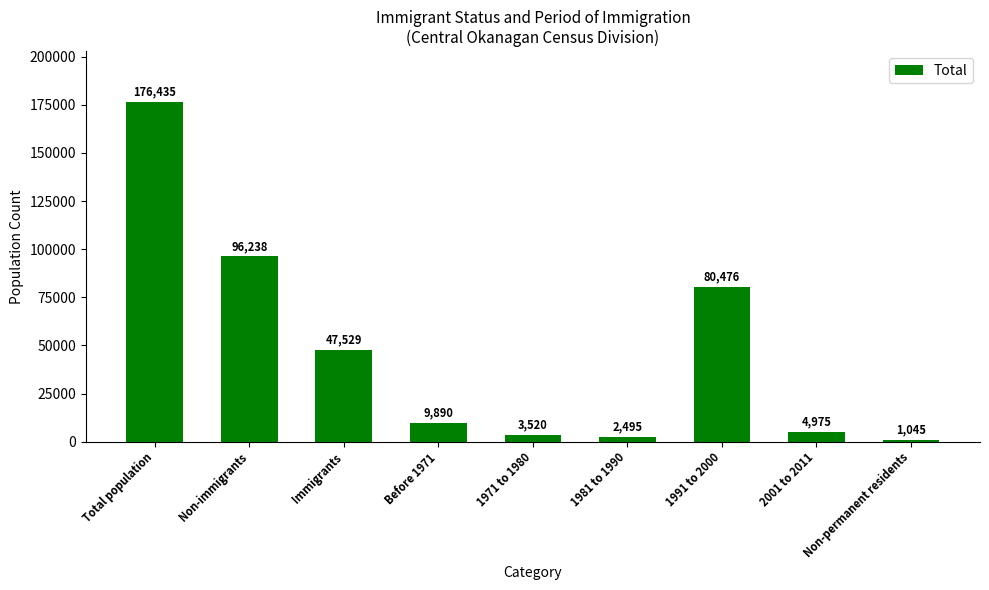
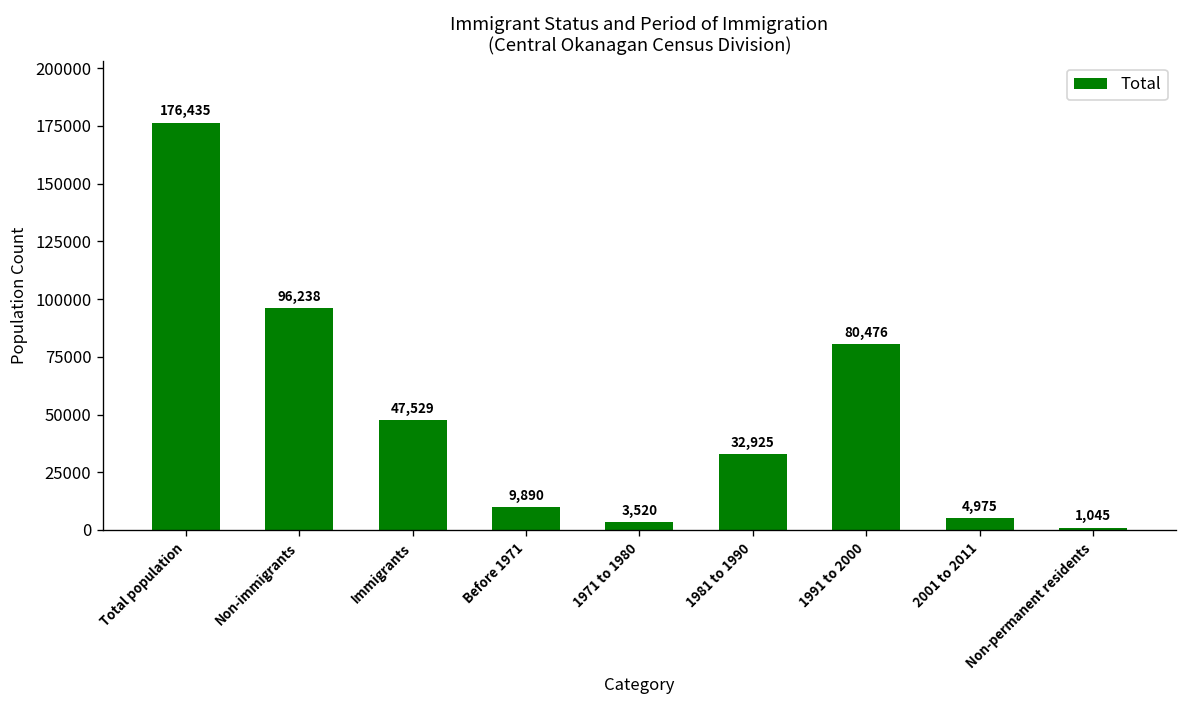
1981 to 1990: 2,495 -> 32,925
